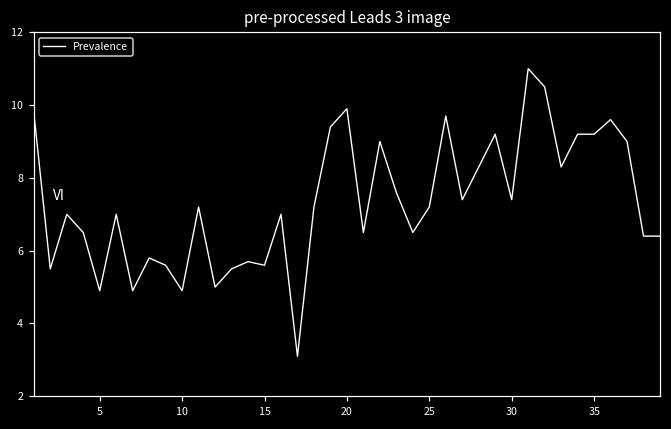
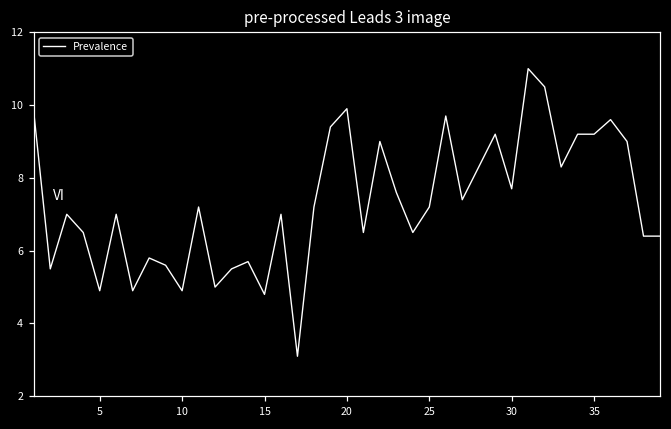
15: 5.6 -> 4.8
30: 7.4 -> 7.7
